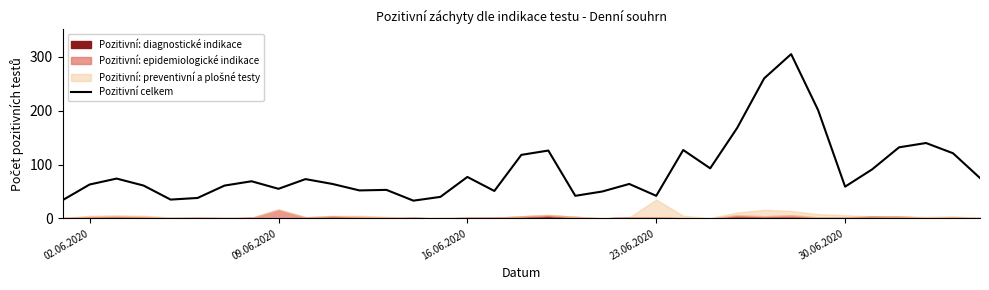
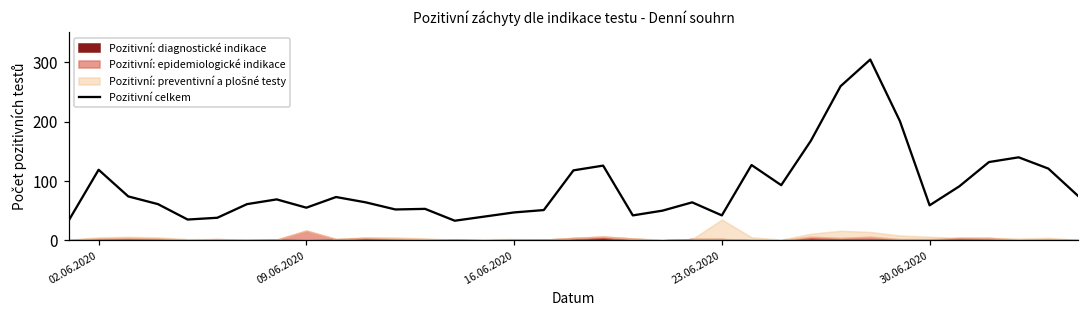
Pozitivní celkem, 02.06.2020: 60 -> 120
Pozitivní celkem, 16.06.2020: 80 -> 50
